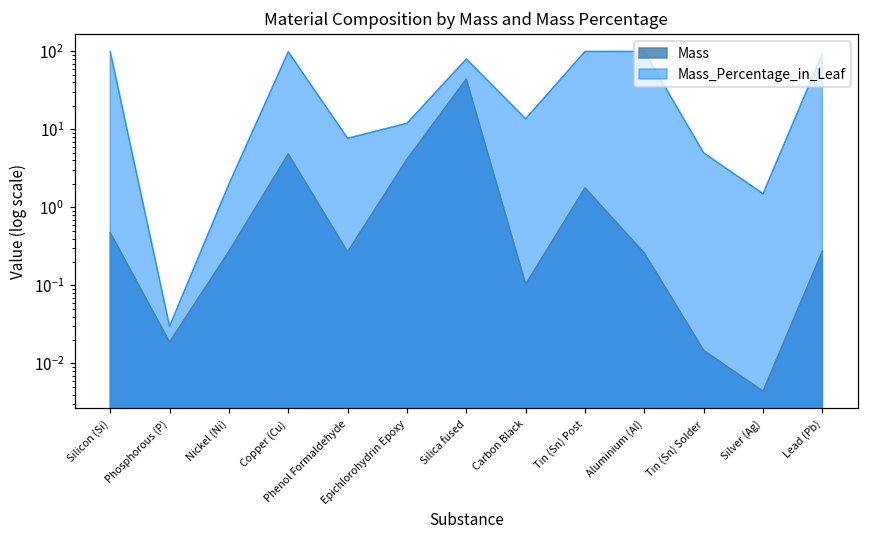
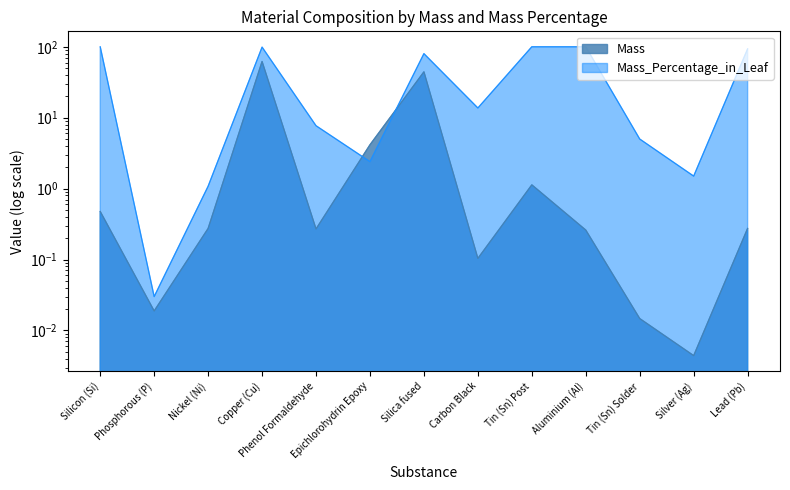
Mass_Percentage_in_Leaf, Nickel (Ni): 2.0 -> 1.1
Mass, Copper (Cu): 5 -> 60
Mass_Percentage_in_Leaf, Epichlorohydrin Epoxy: 12 -> 2.4
Mass, Tin (Sn) Post: 1.8 -> 1.1
